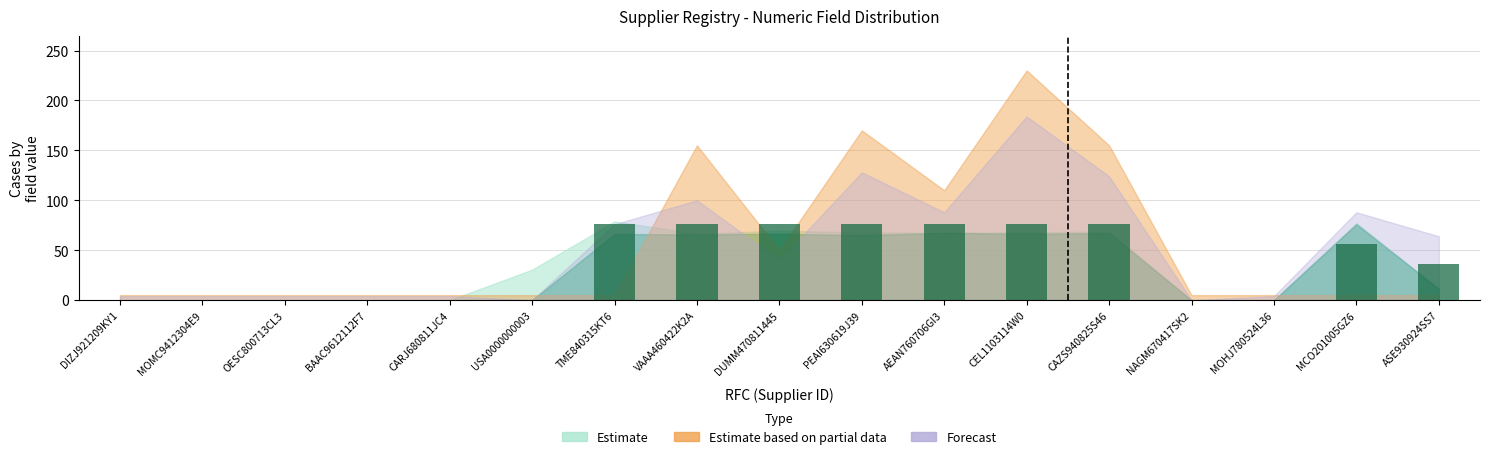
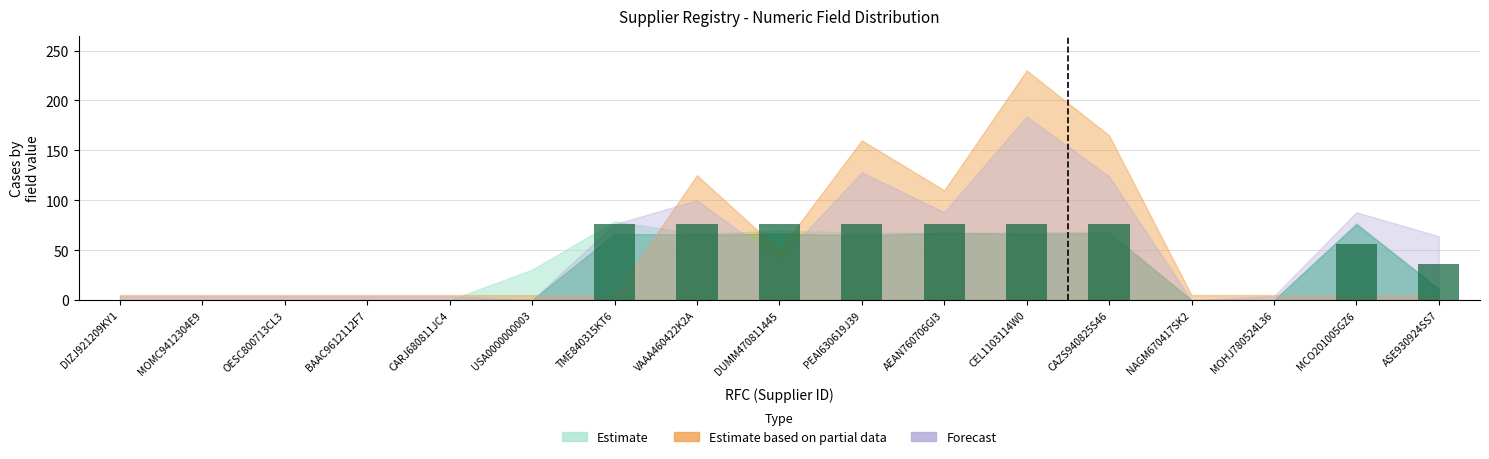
Estimate based on partial data, VAAA460422K2A: 160 -> 130
Estimate based on partial data, PEAI630619J39: 170 -> 160
Estimate based on partial data, CAZS940825S46: 160 -> 170
